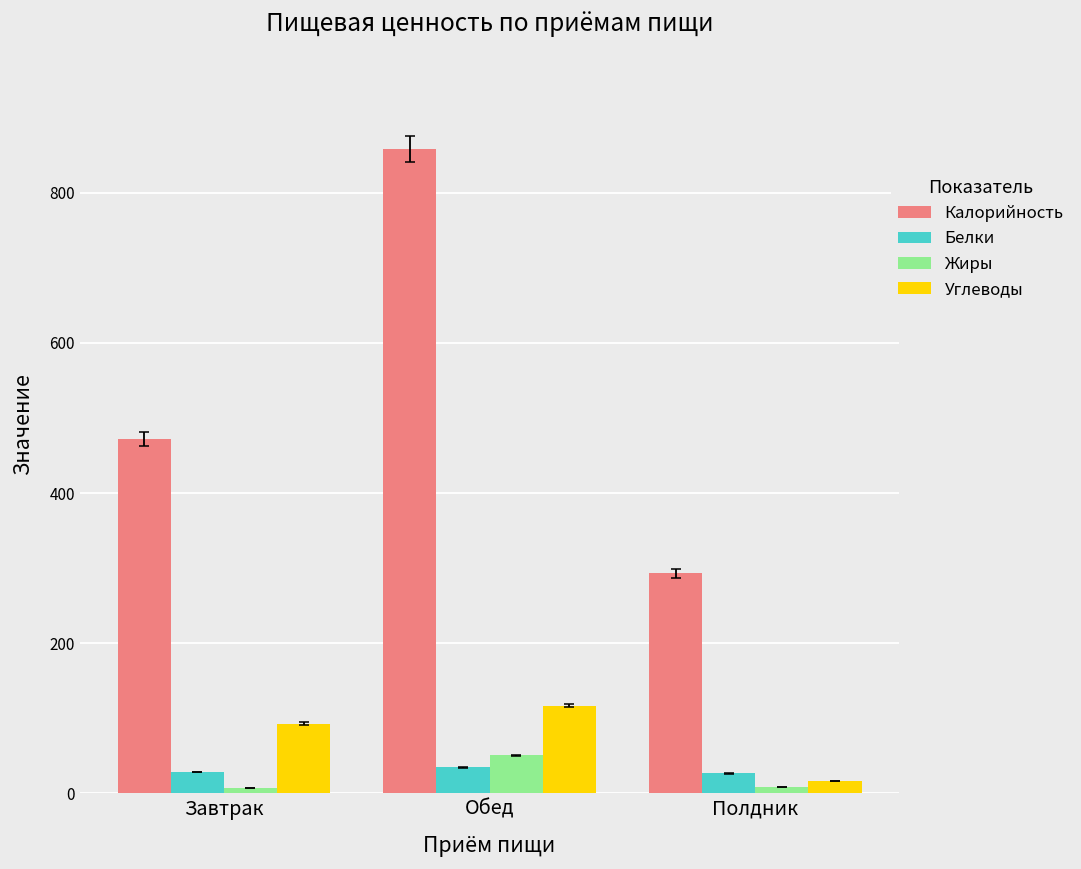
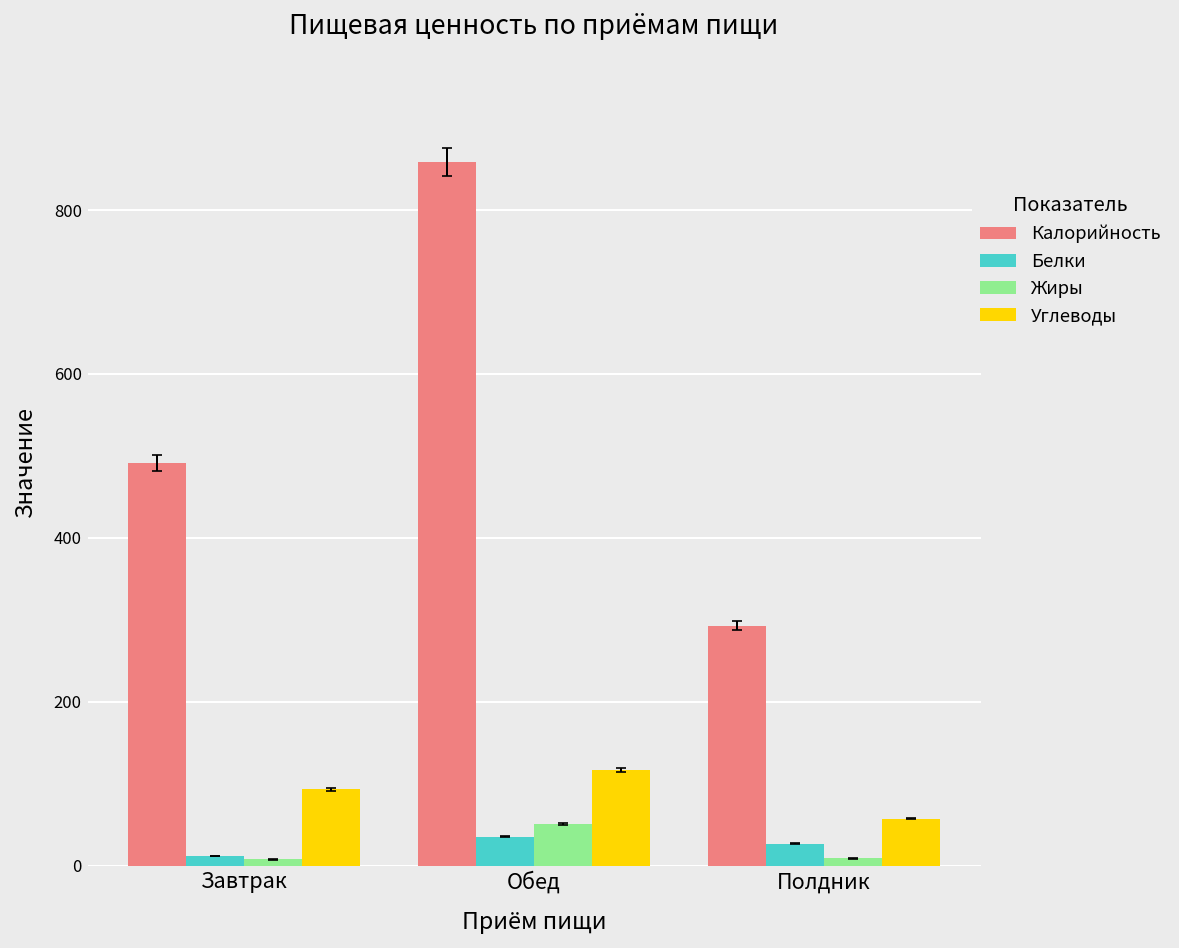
Калорийность, Завтрак: 470 -> 490
Белки, Завтрак: 30 -> 10
Углеводы, Полдник: 20 -> 60
